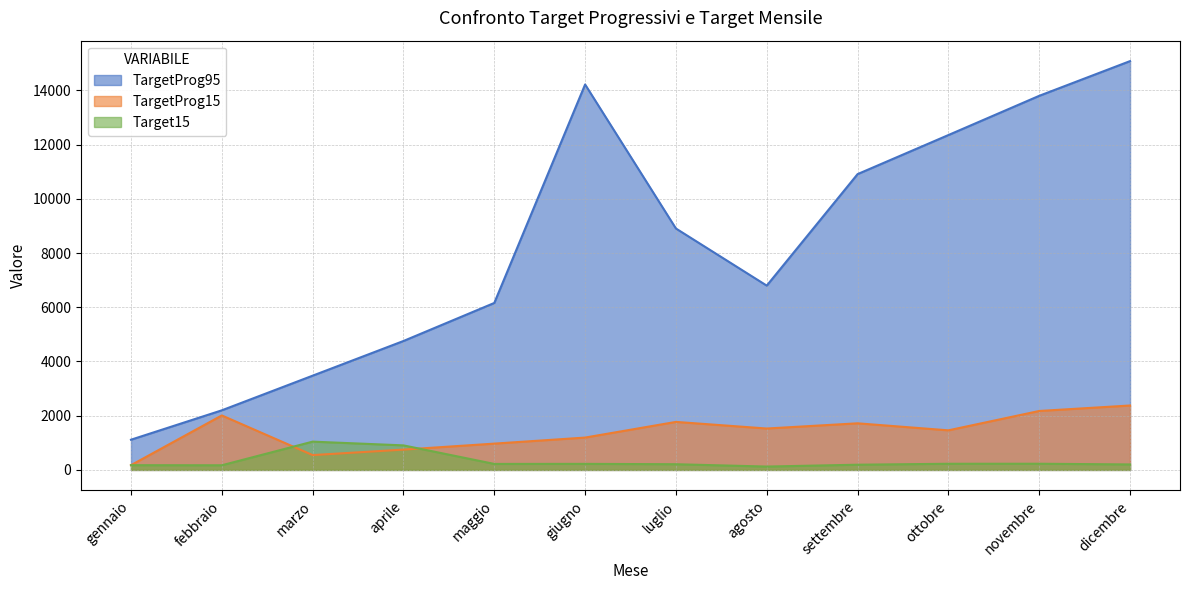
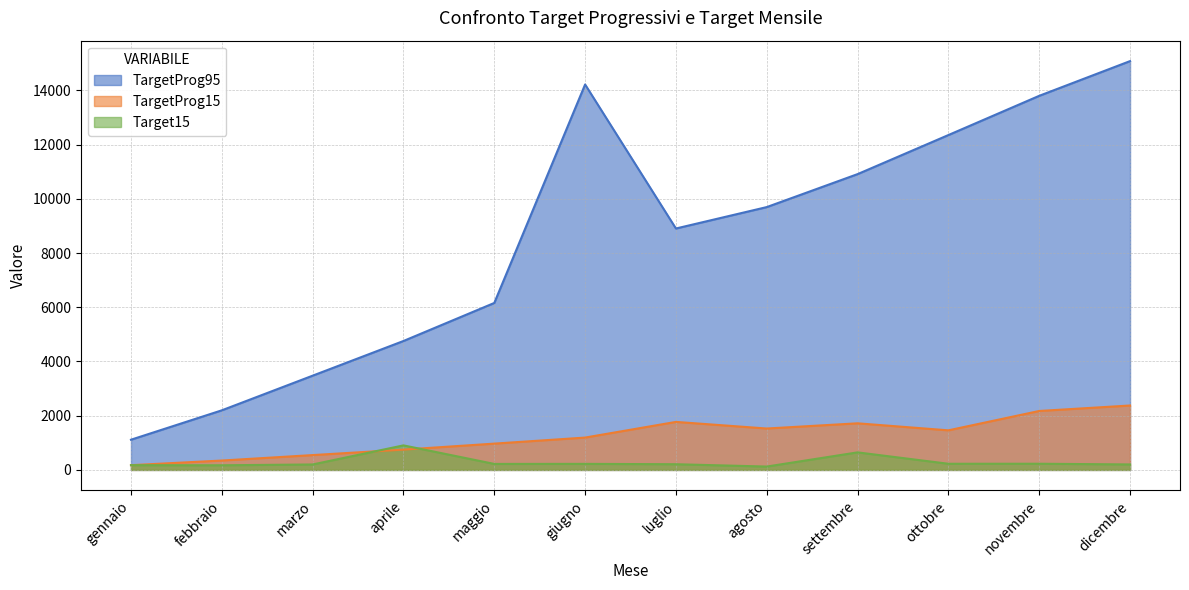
TargetProg15, febbraio: 2000 -> 300
Target15, marzo: 1000 -> 200
TargetProg95, agosto: 6800 -> 9700
Target15, settembre: 200 -> 600
